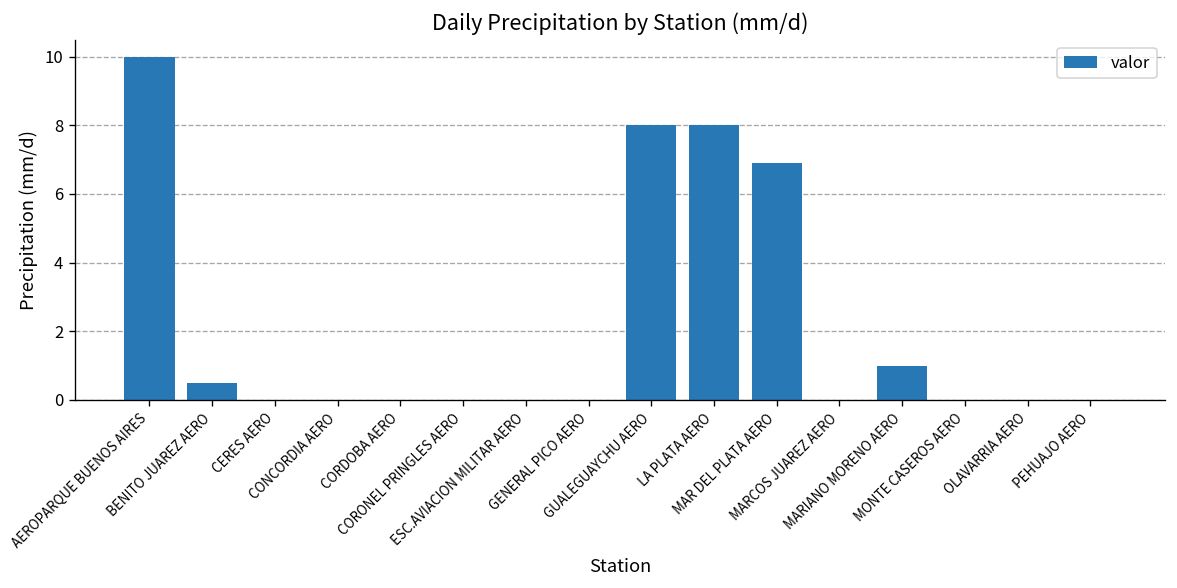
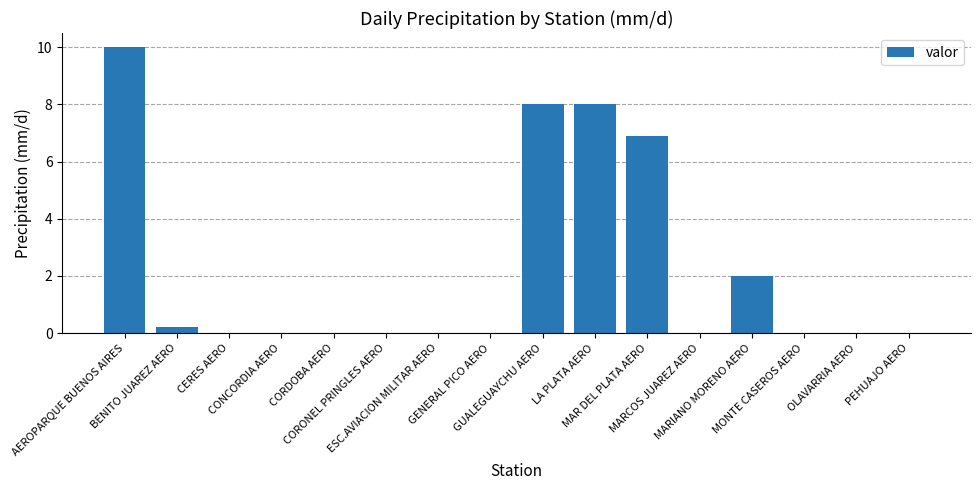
BENITO JUAREZ AERO: 0.5 -> 0.2
MARIANO MORENO AERO: 1 -> 2
